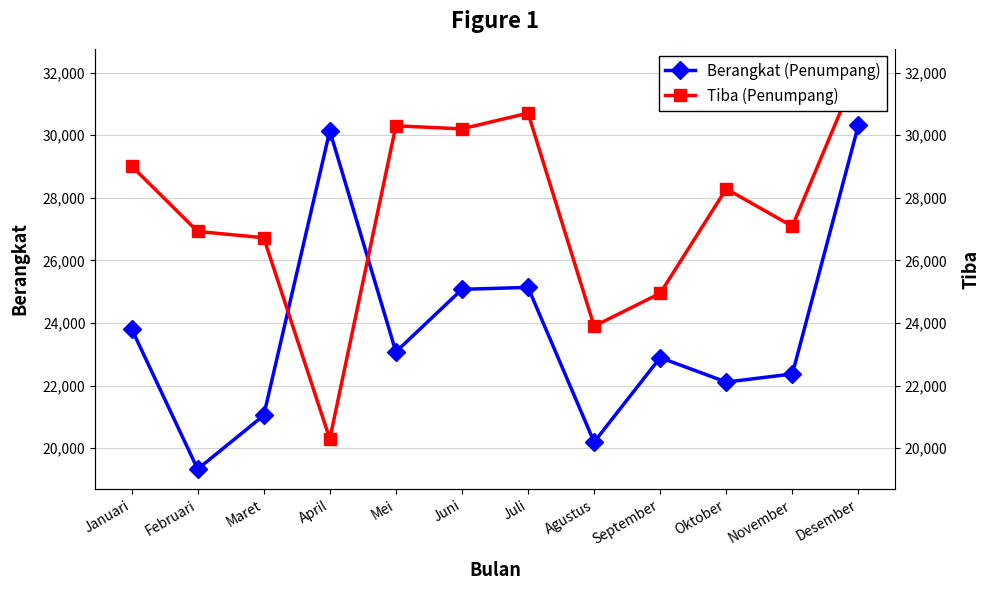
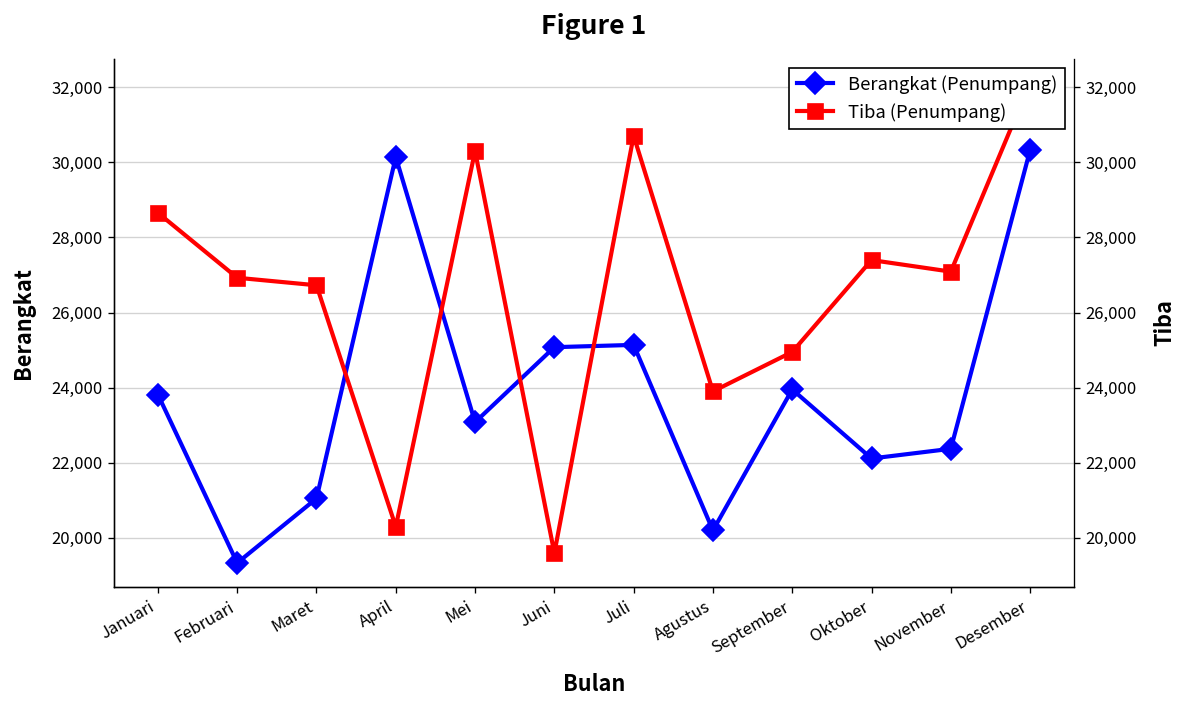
Tiba (Penumpang), Januari: 29,000 -> 28,700
Tiba (Penumpang), Juni: 30,200 -> 19,600
Berangkat (Penumpang), September: 22,900 -> 24,000
Tiba (Penumpang), Oktober: 28,300 -> 27,400
